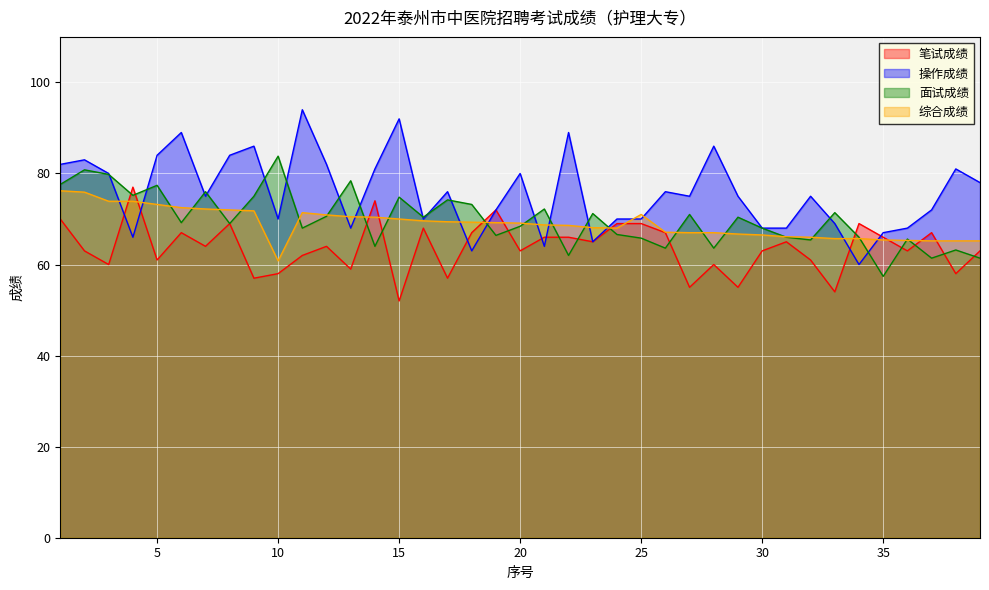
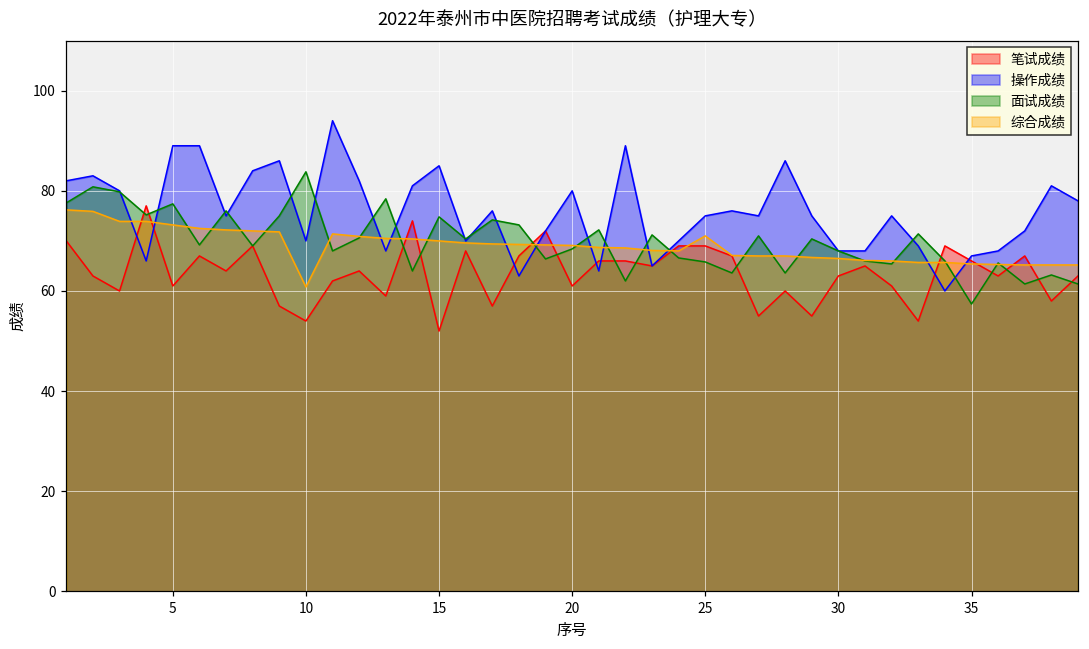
操作成绩, 5: 84 -> 89
笔试成绩, 10: 58 -> 54
操作成绩, 15: 92 -> 85
笔试成绩, 20: 63 -> 61
操作成绩, 25: 70 -> 75
